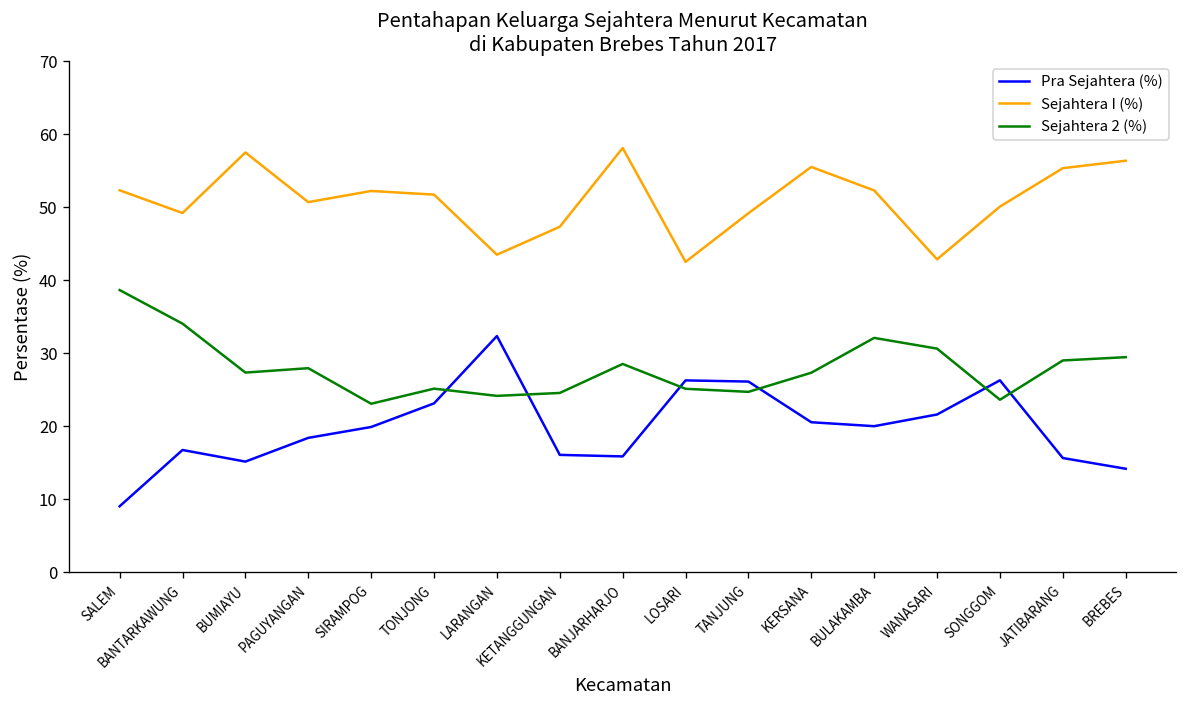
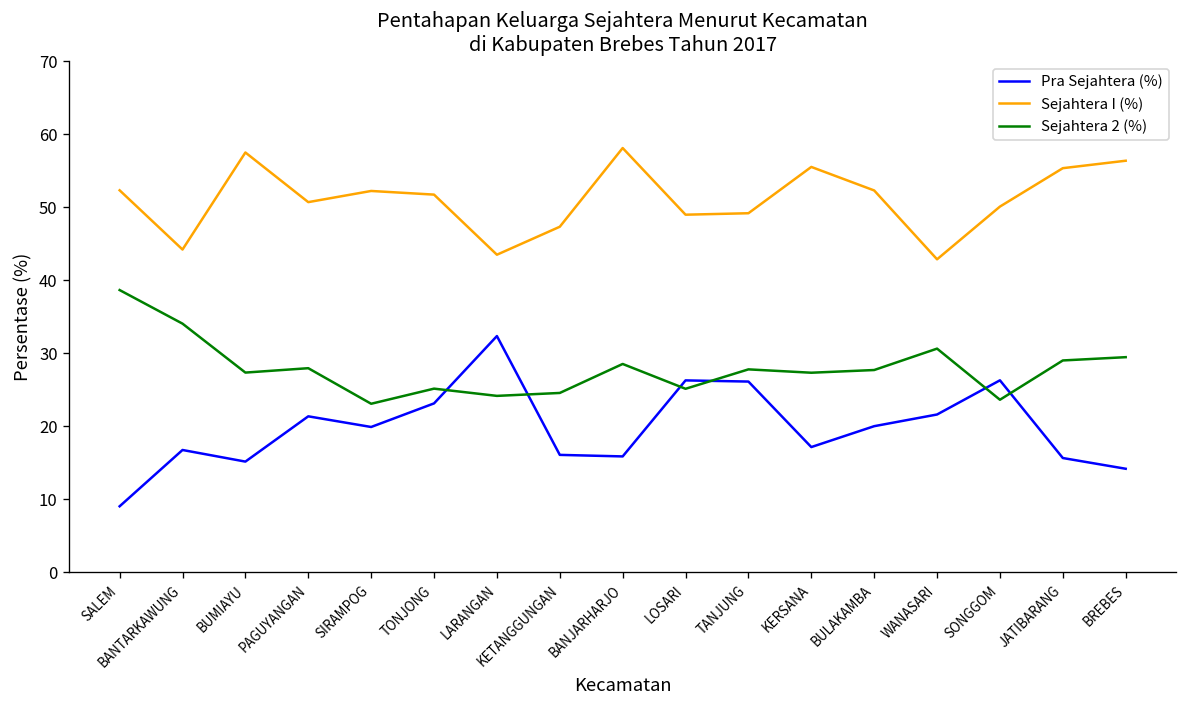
Sejahtera I (%), BANTARKAWUNG: 49 -> 44
Pra Sejahtera (%), PAGUYANGAN: 18 -> 21
Sejahtera I (%), LOSARI: 43 -> 49
Sejahtera 2 (%), TANJUNG: 25 -> 28
Pra Sejahtera (%), KERSANA: 21 -> 17
Sejahtera 2 (%), BULAKAMBA: 32 -> 28
